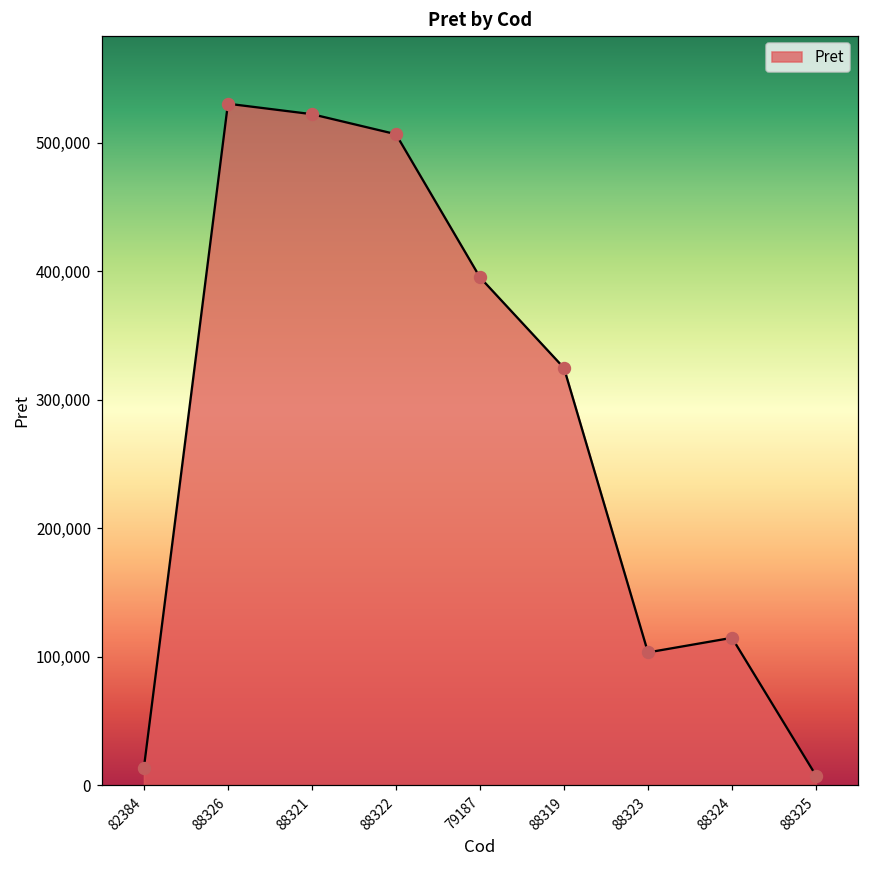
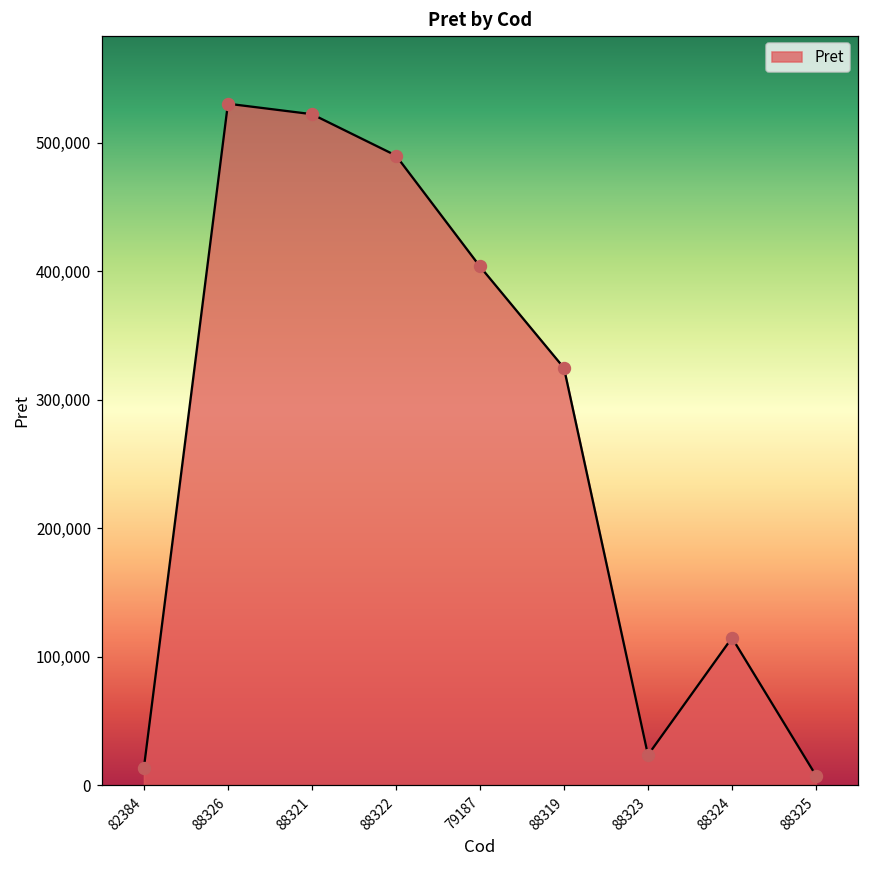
88322: 507,000 -> 490,000
79187: 395,000 -> 404,000
88323: 103,000 -> 23,000
